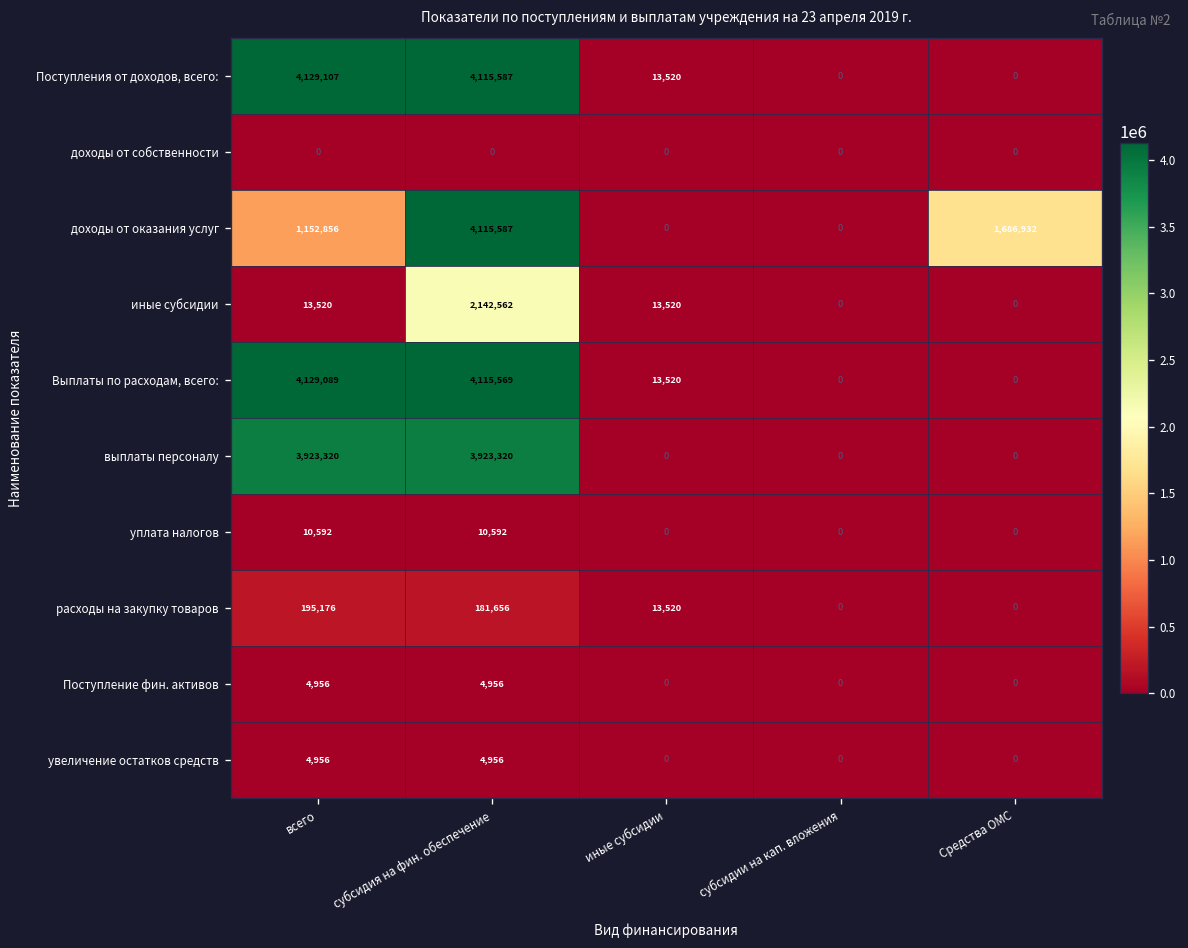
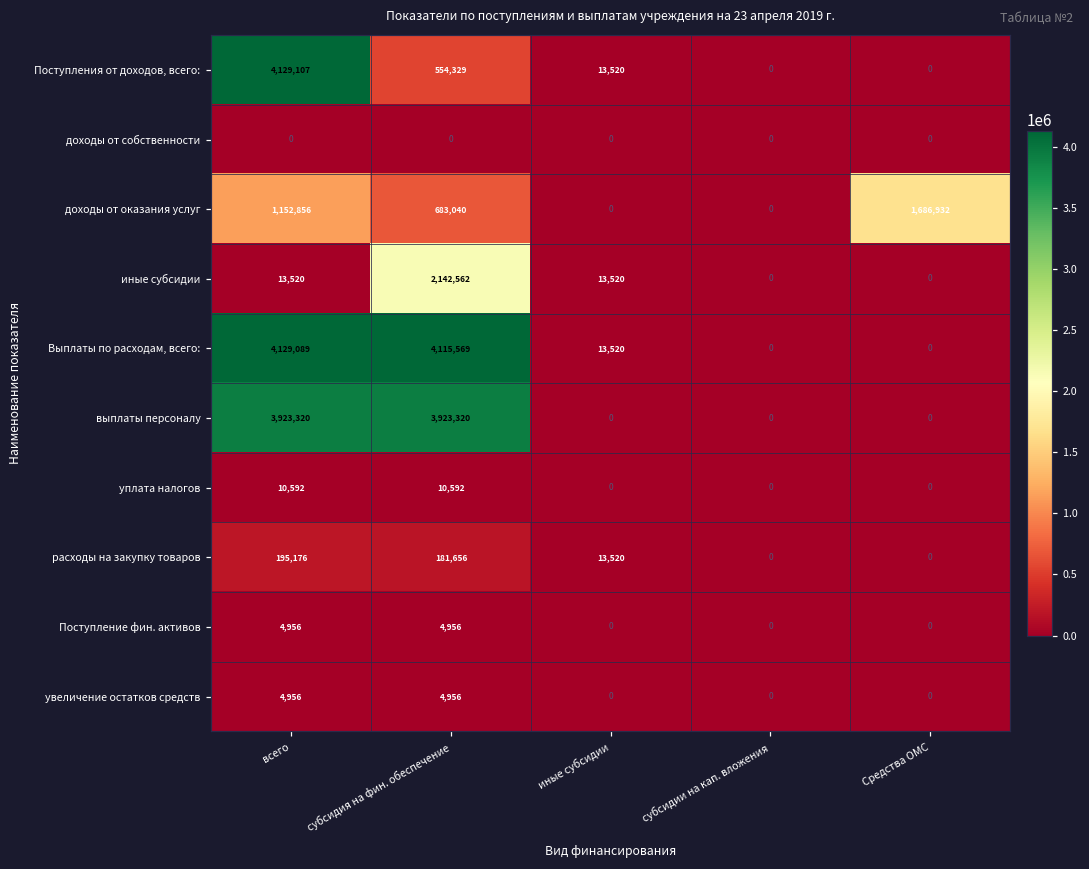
Поступления от доходов, всего:, субсидия на фин. обеспечение: 4,115,587 -> 554,329
доходы от оказания услуг, субсидия на фин. обеспечение: 4,115,587 -> 683,040
